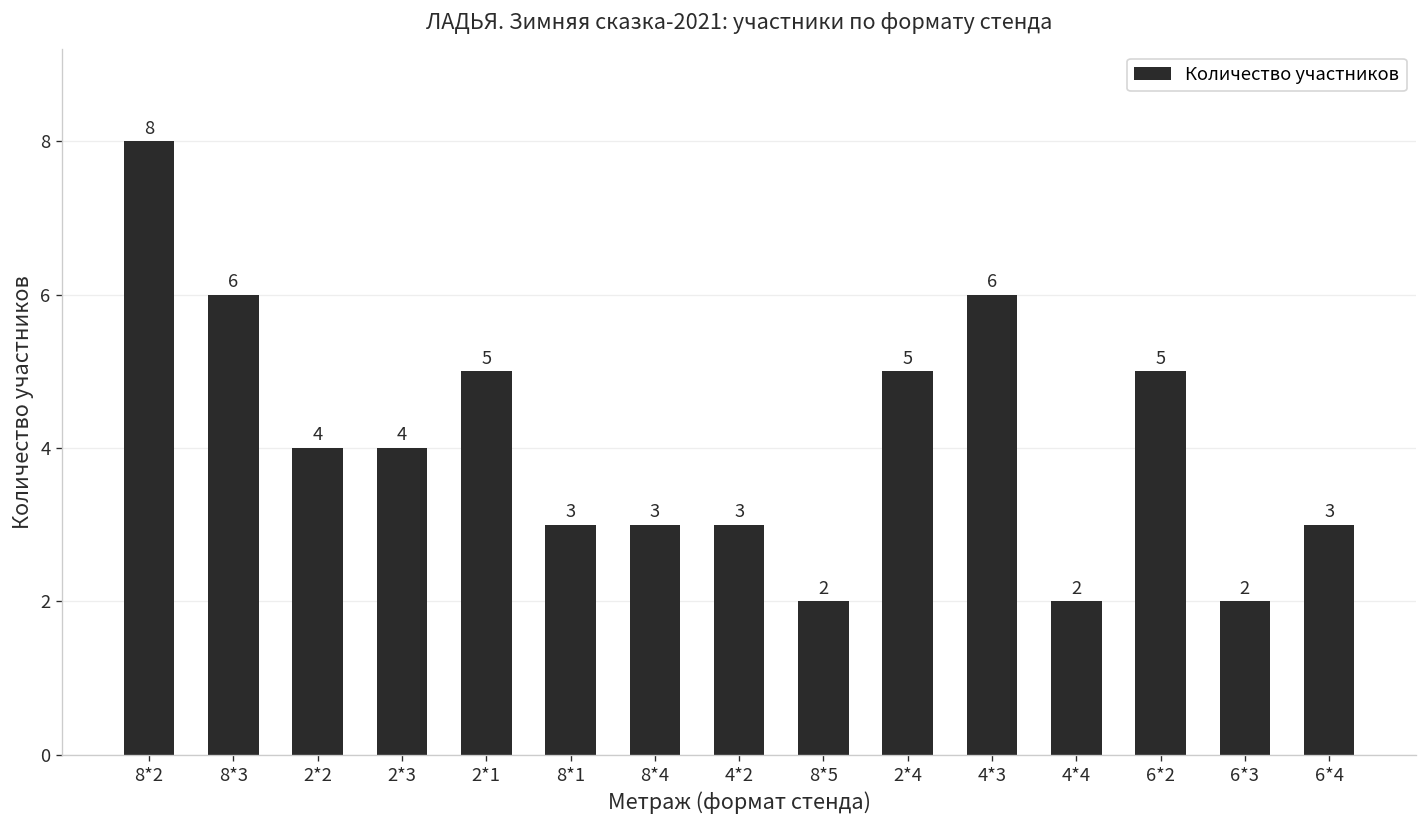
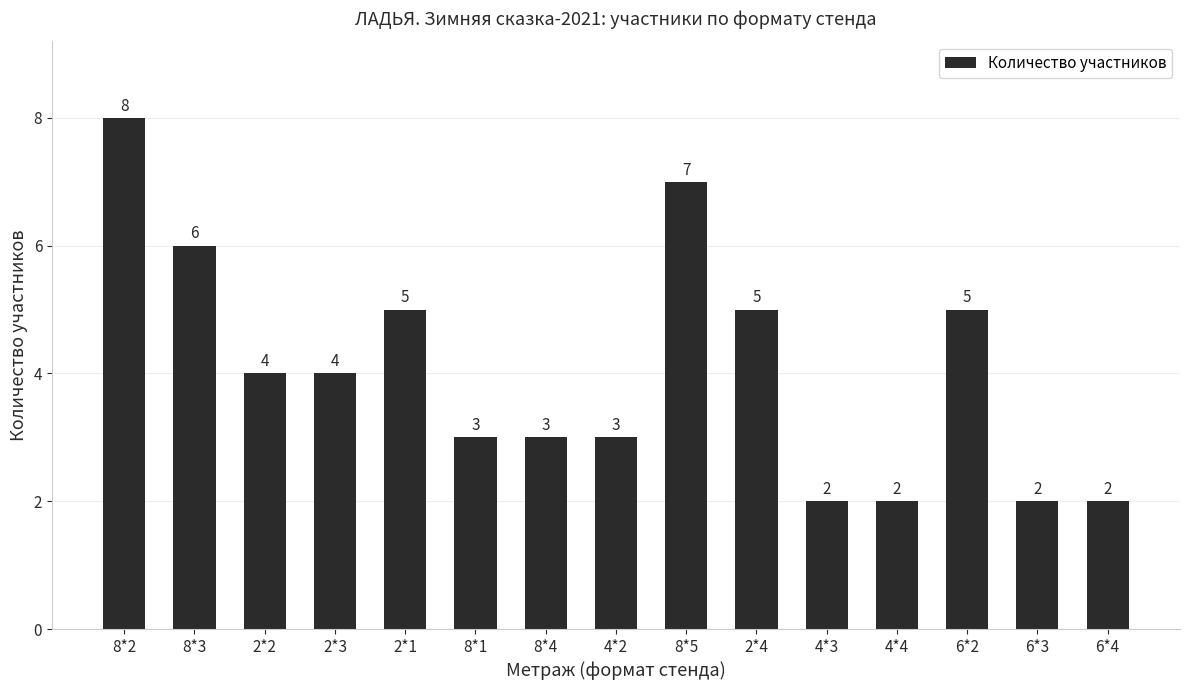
8*5: 2 -> 7
4*3: 6 -> 2
6*4: 3 -> 2
